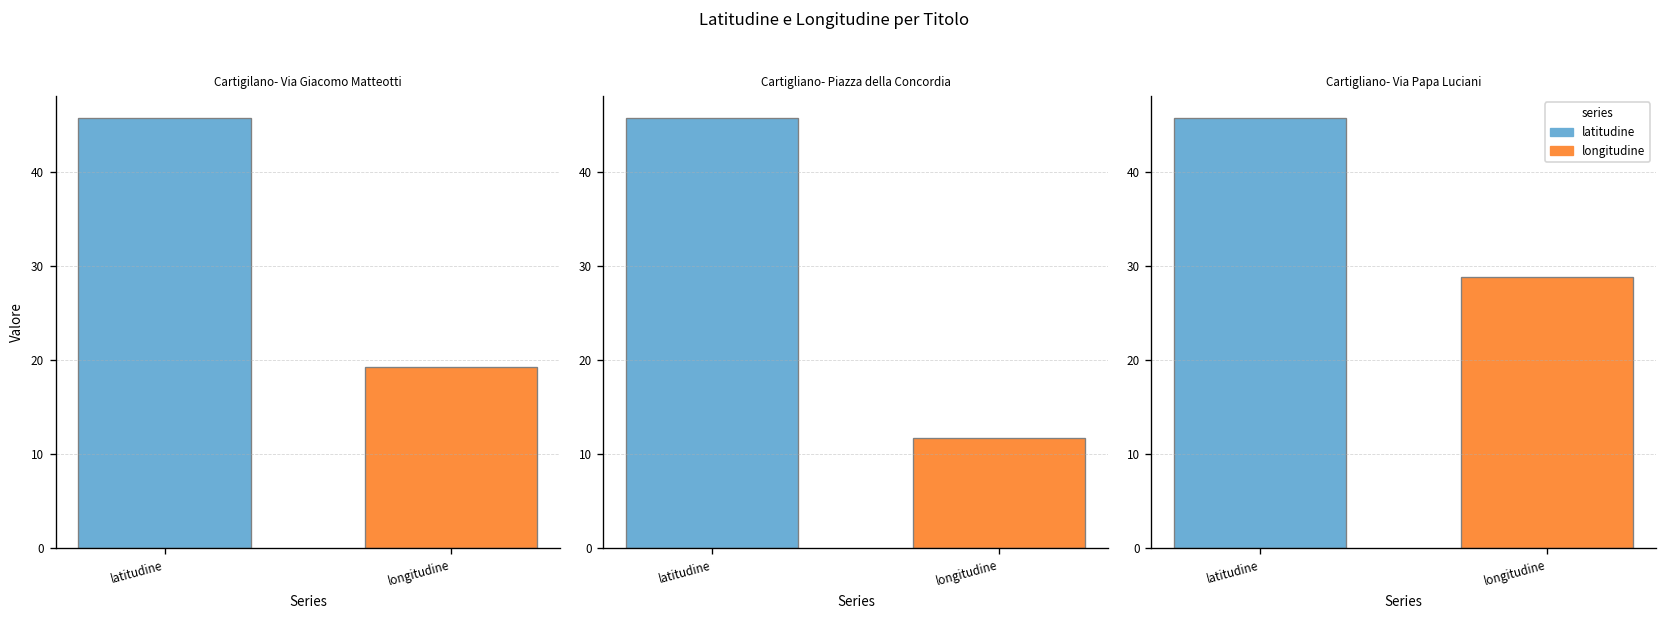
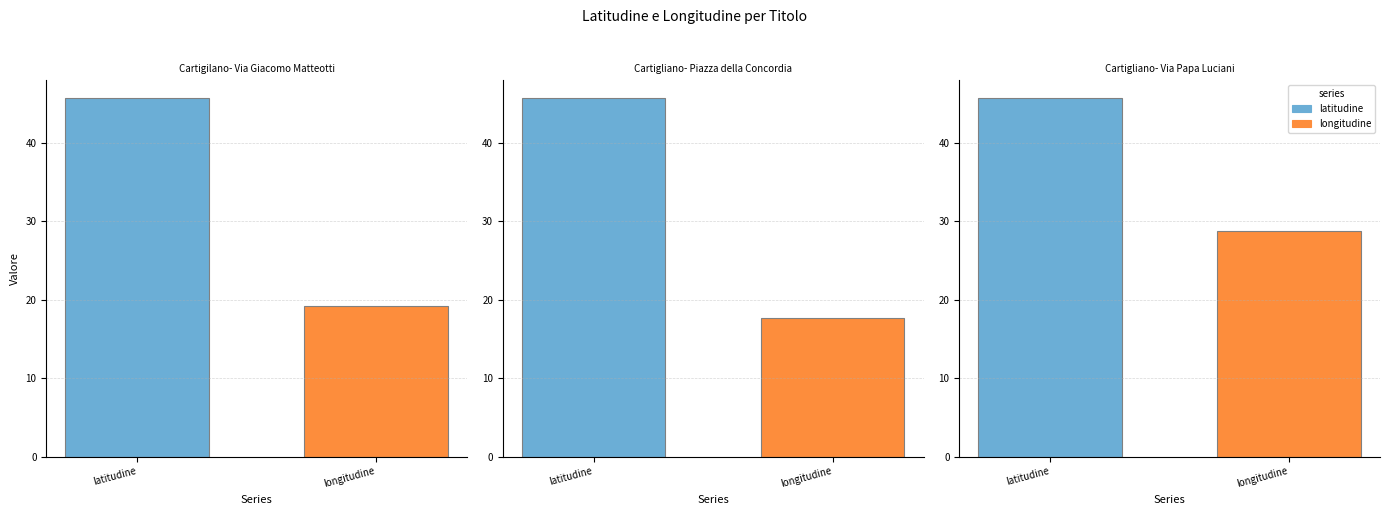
Cartigliano- Piazza della Concordia, longitudine: 12 -> 18
